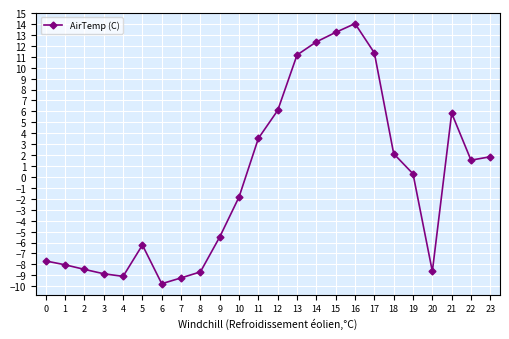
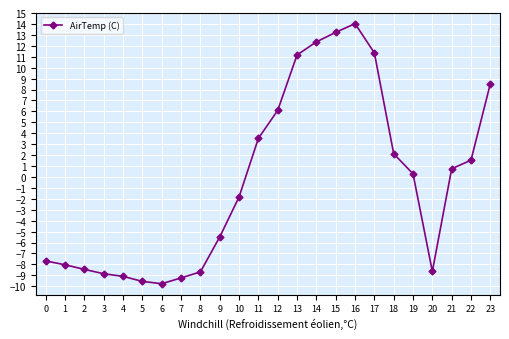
5: -6.2 -> -9.6
21: 5.8 -> 0.7
23: 1.8 -> 8.5
